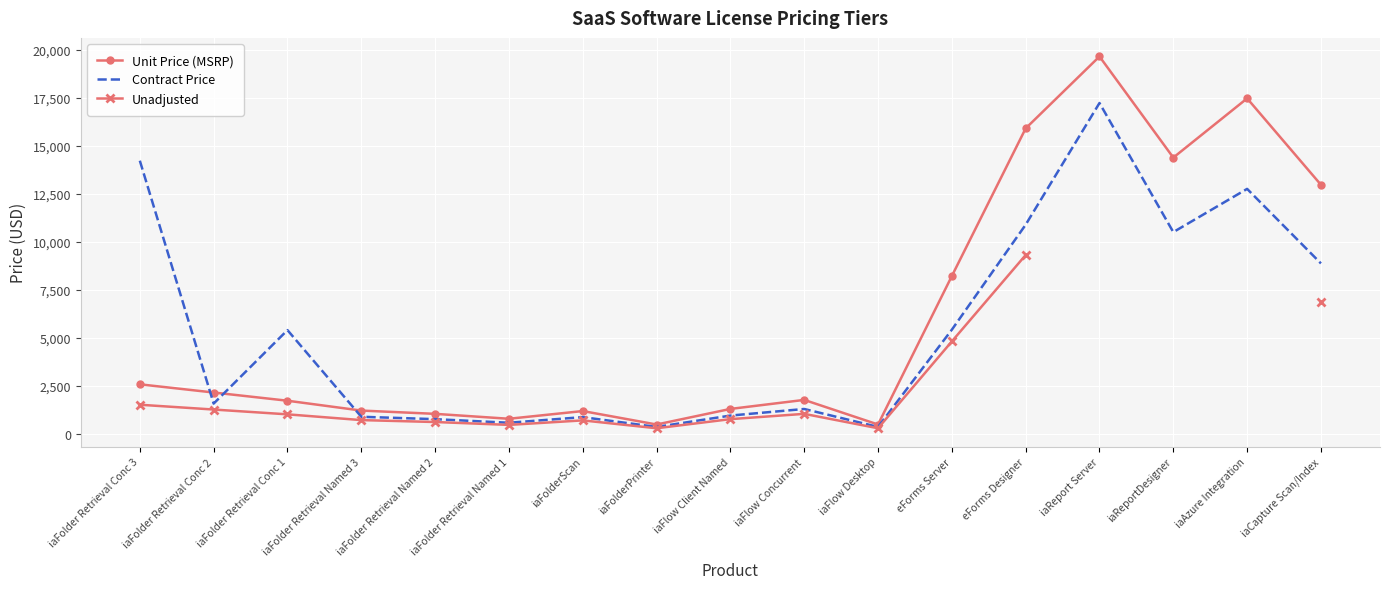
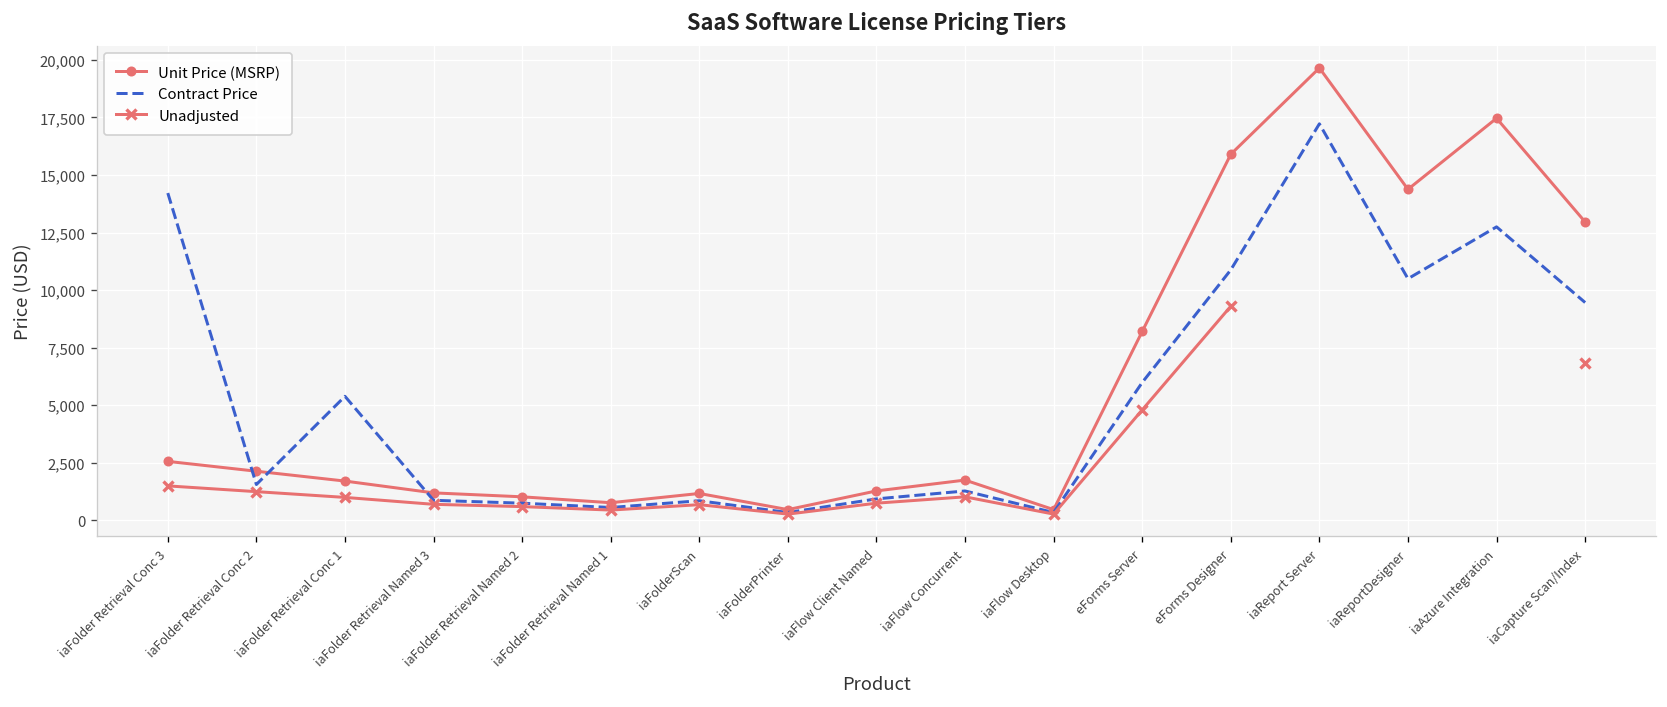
Contract Price, eForms Server: 5,400 -> 6,000
Contract Price, iaCapture Scan/Index: 8,900 -> 9,500
